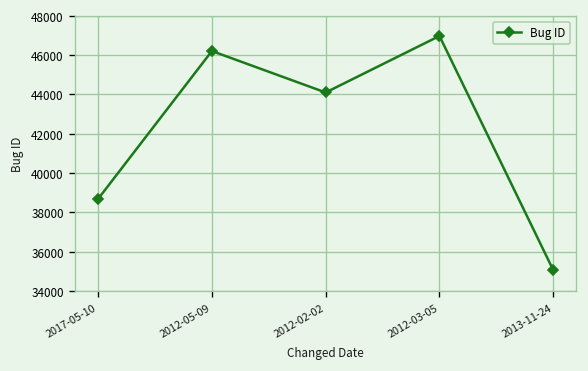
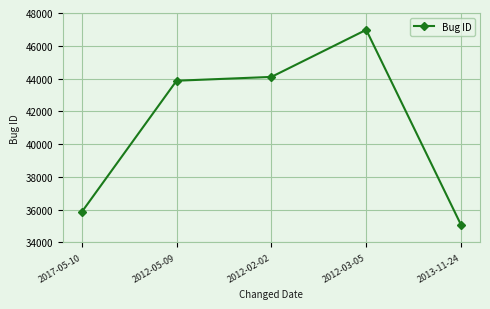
2017-05-10: 38700 -> 35900
2012-05-09: 46200 -> 43900
